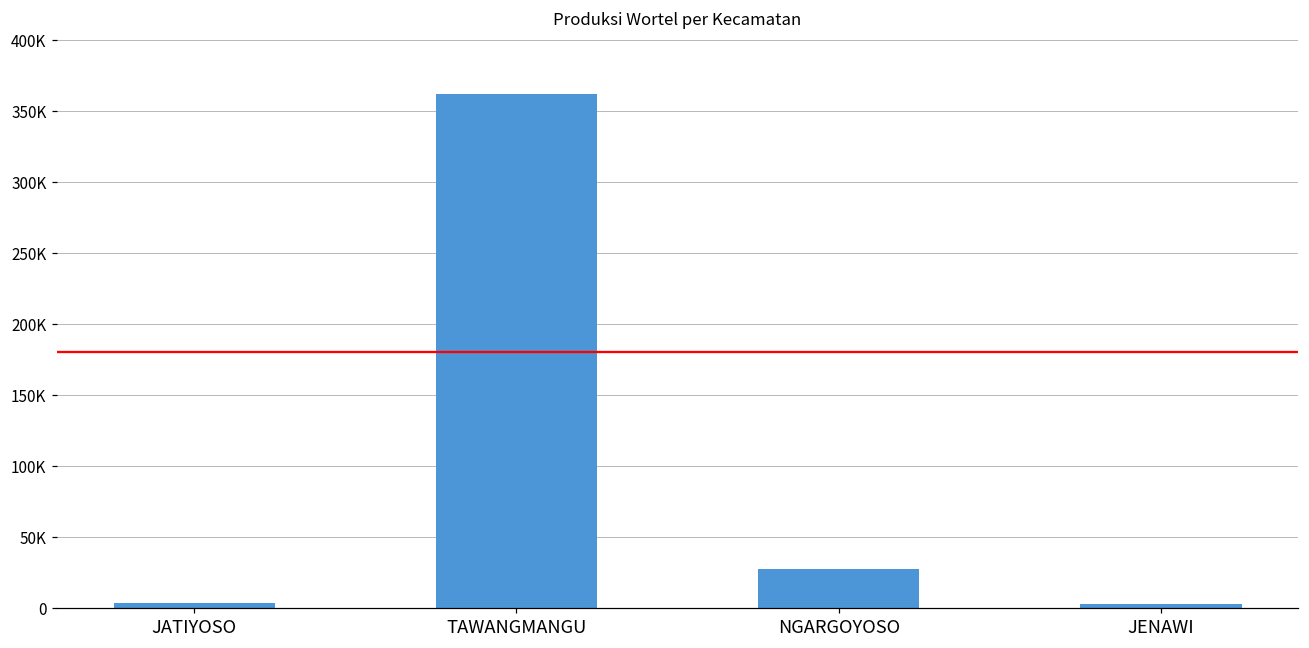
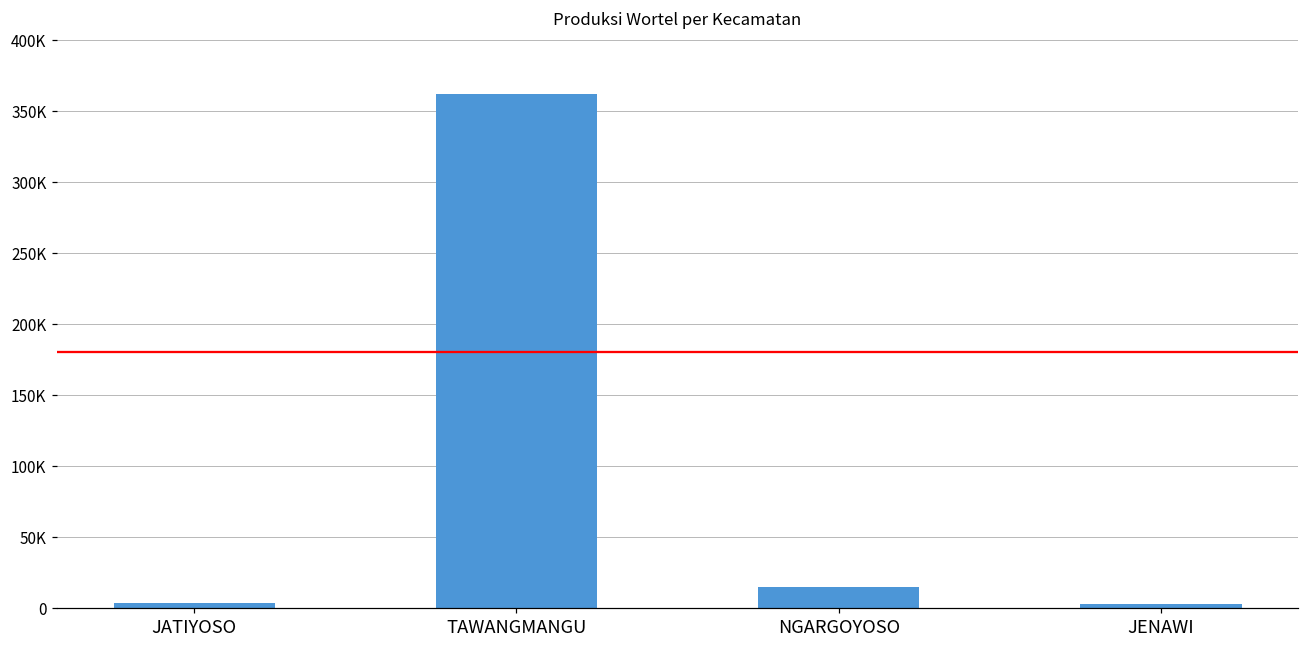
NGARGOYOSO: 27000 -> 15000
